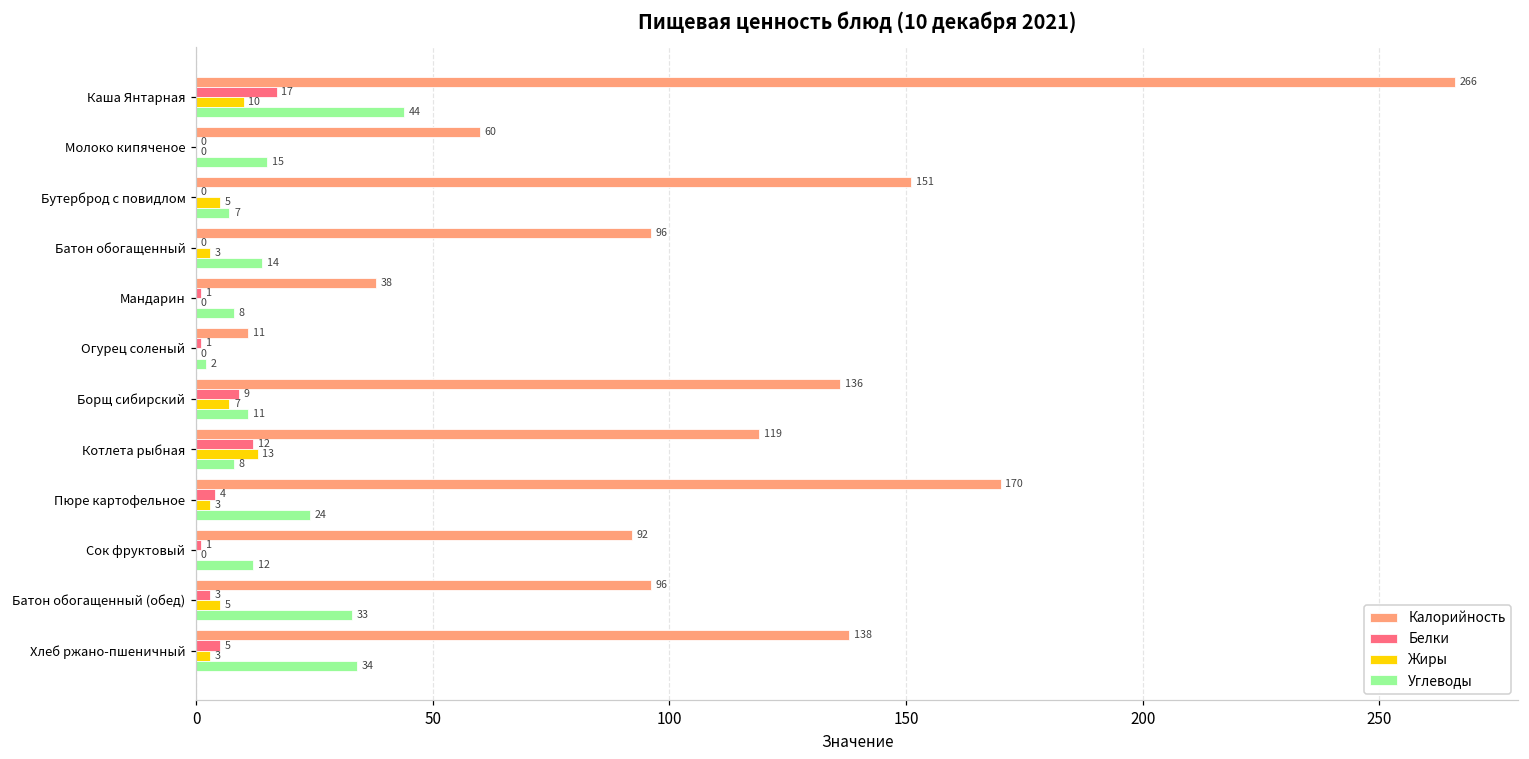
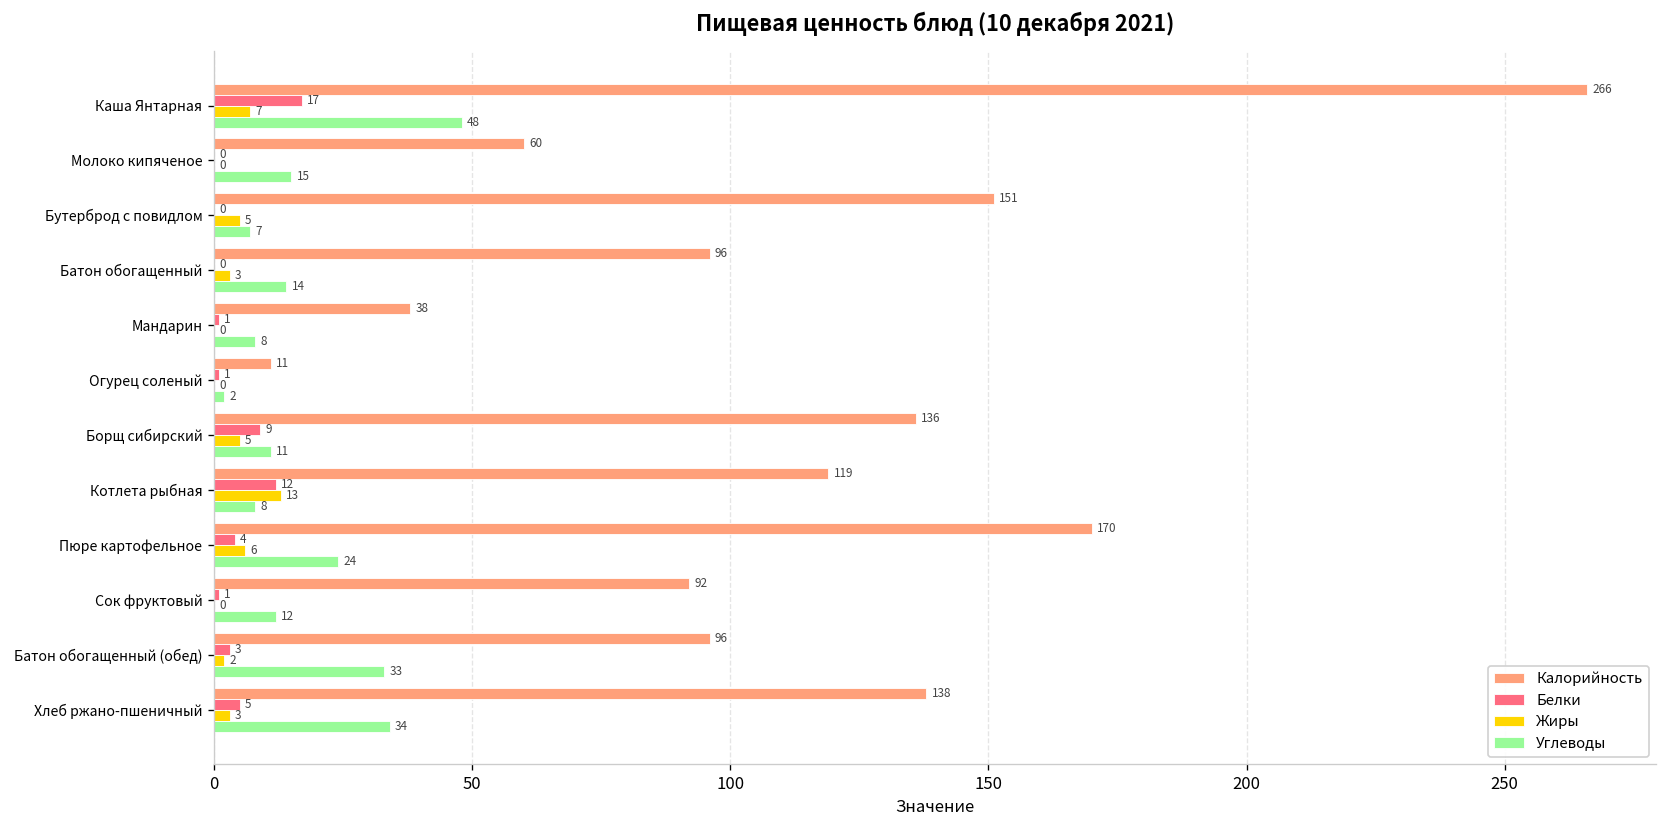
Жиры, Каша Янтарная: 10 -> 7
Углеводы, Каша Янтарная: 44 -> 48
Жиры, Борщ сибирский: 7 -> 5
Жиры, Пюре картофельное: 3 -> 6
Жиры, Батон обогащенный (обед): 5 -> 2
